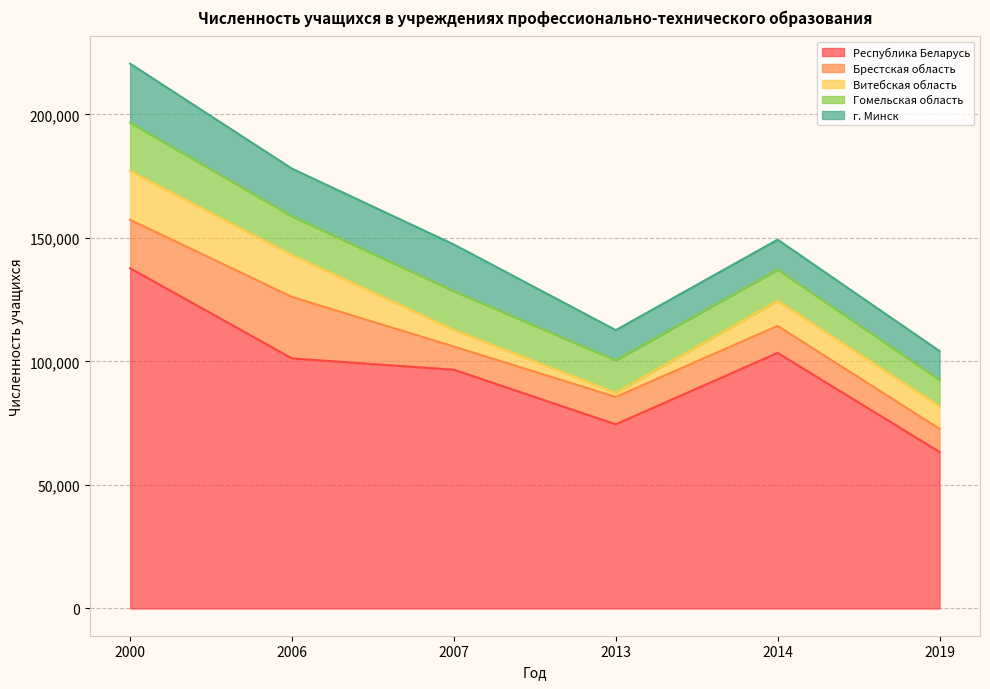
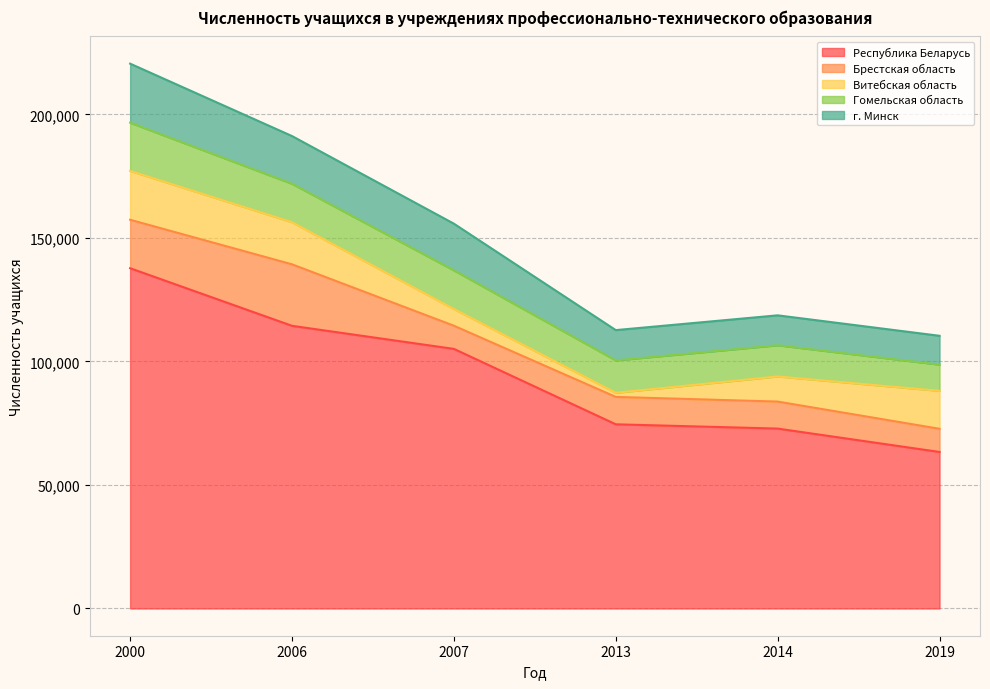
Республика Беларусь, 2006: 101,000 -> 114,000
Республика Беларусь, 2007: 97,000 -> 105,000
Республика Беларусь, 2014: 103,000 -> 73,000
Витебская область, 2019: 9,000 -> 15,000
